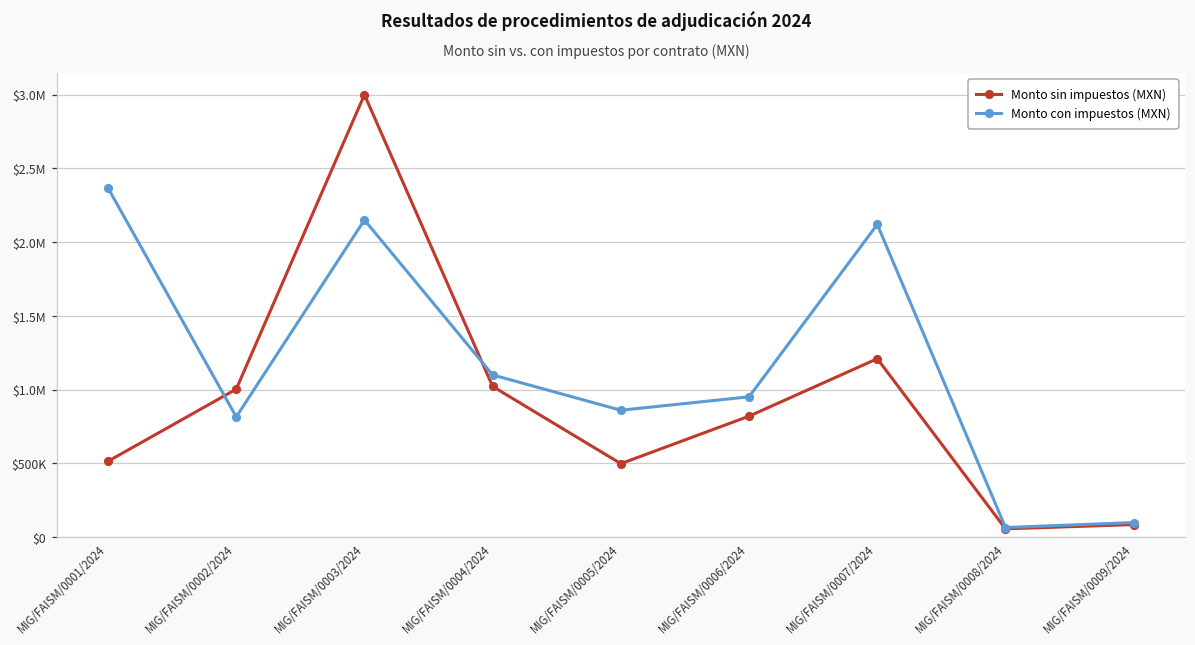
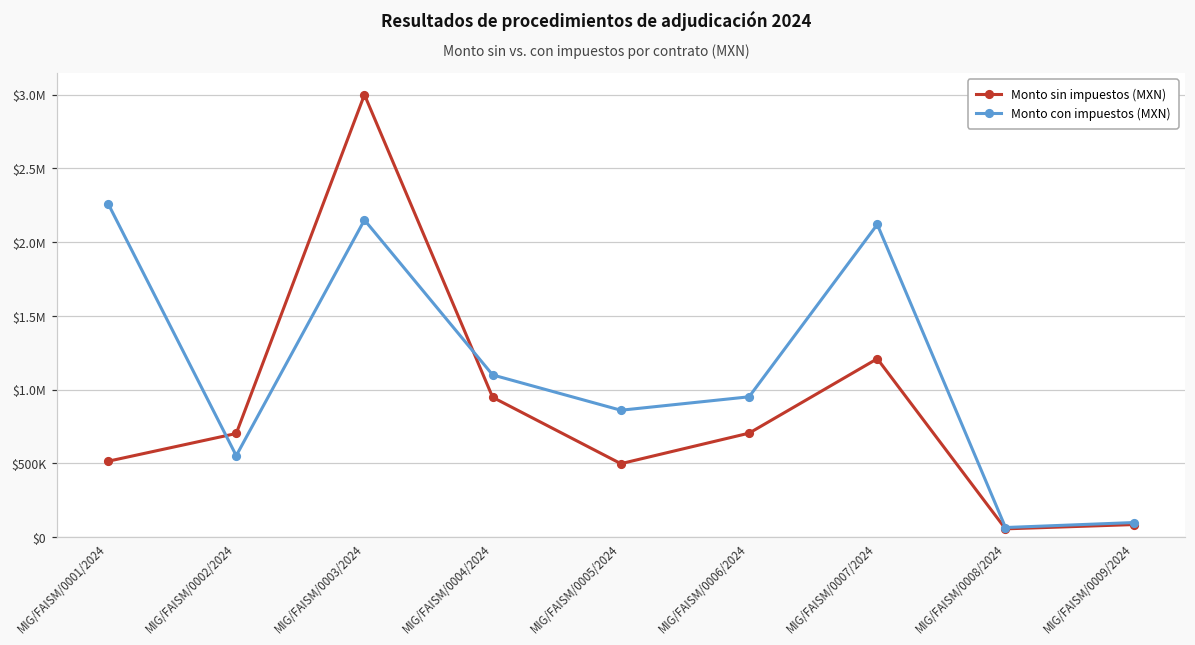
Monto con impuestos (MXN), MIG/FAISM/0001/2024: $2370000 -> $2260000
Monto sin impuestos (MXN), MIG/FAISM/0002/2024: $1000000 -> $700000
Monto con impuestos (MXN), MIG/FAISM/0002/2024: $820000 -> $550000
Monto sin impuestos (MXN), MIG/FAISM/0004/2024: $1020000 -> $950000
Monto sin impuestos (MXN), MIG/FAISM/0006/2024: $820000 -> $710000
